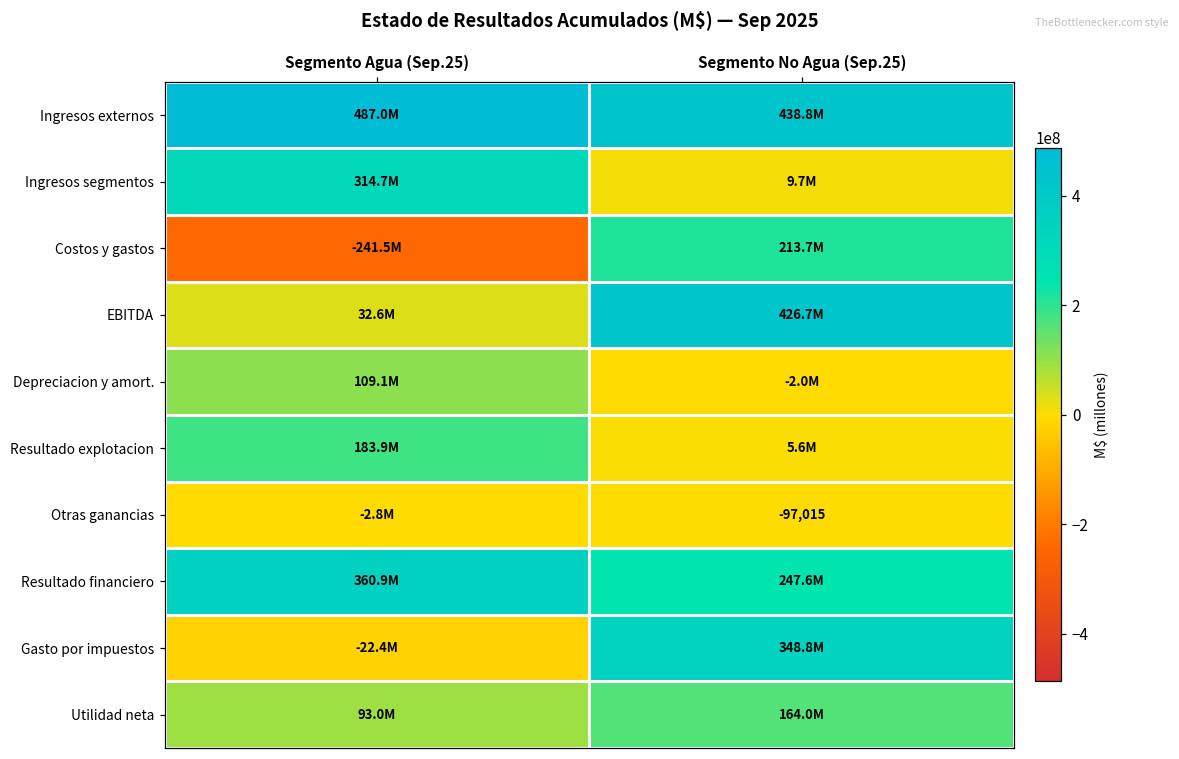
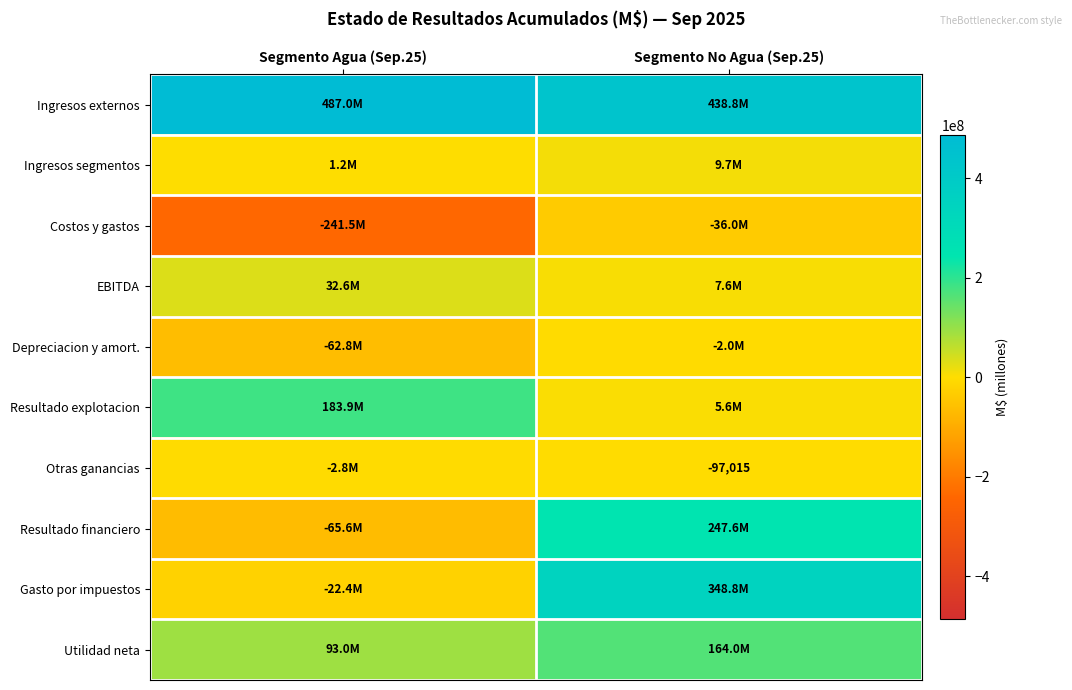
Ingresos segmentos, Segmento Agua (Sep.25): 314.7M -> 1.2M
Costos y gastos, Segmento No Agua (Sep.25): 213.7M -> -36.0M
EBITDA, Segmento No Agua (Sep.25): 426.7M -> 7.6M
Depreciacion y amort., Segmento Agua (Sep.25): 109.1M -> -62.8M
Resultado financiero, Segmento Agua (Sep.25): 360.9M -> -65.6M
